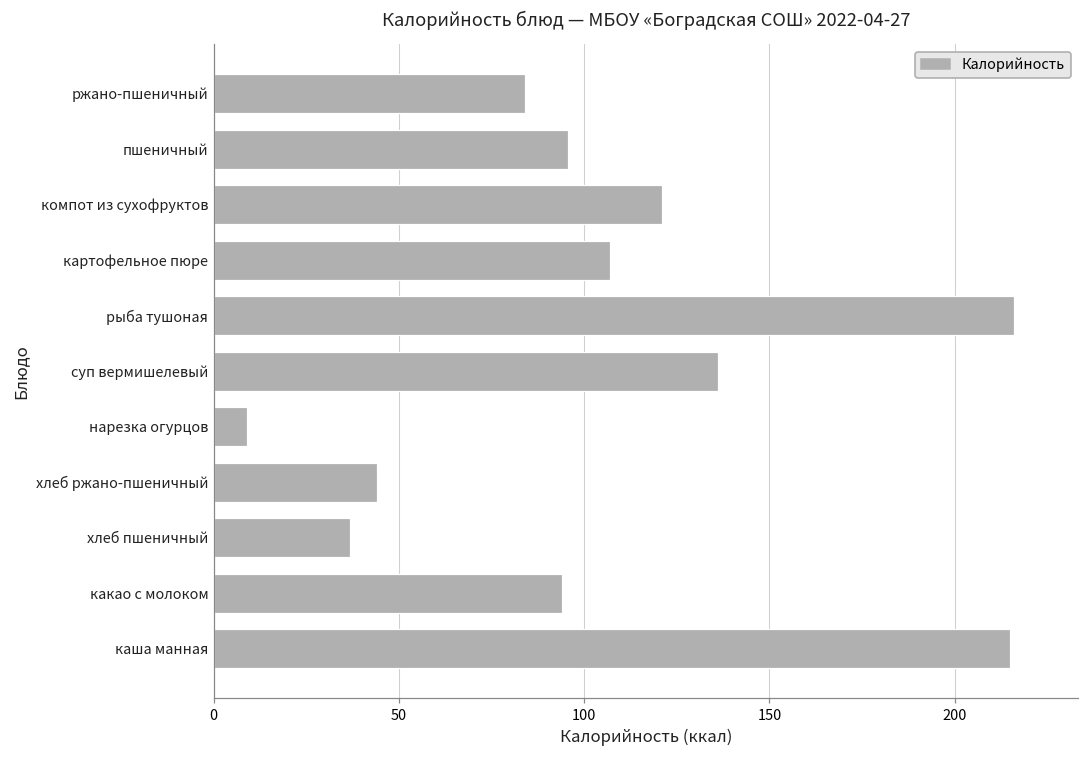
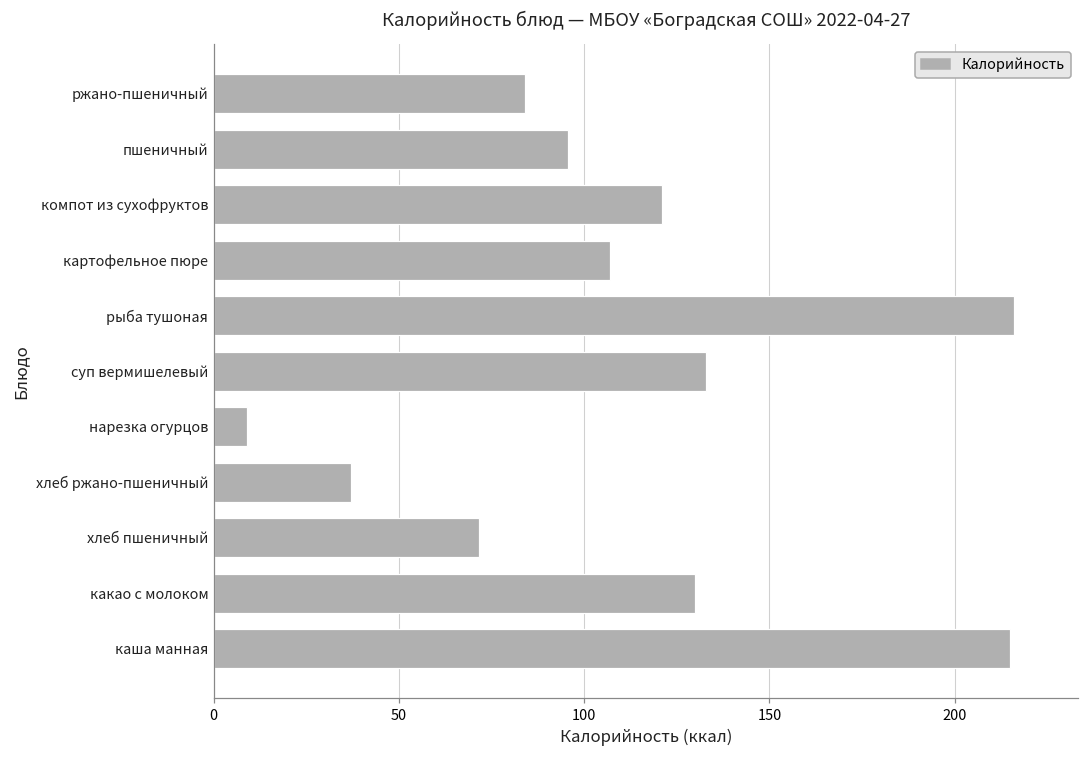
суп вермишелевый: 136 -> 133
хлеб ржано-пшеничный: 44 -> 37
хлеб пшеничный: 37 -> 72
какао с молоком: 94 -> 130
